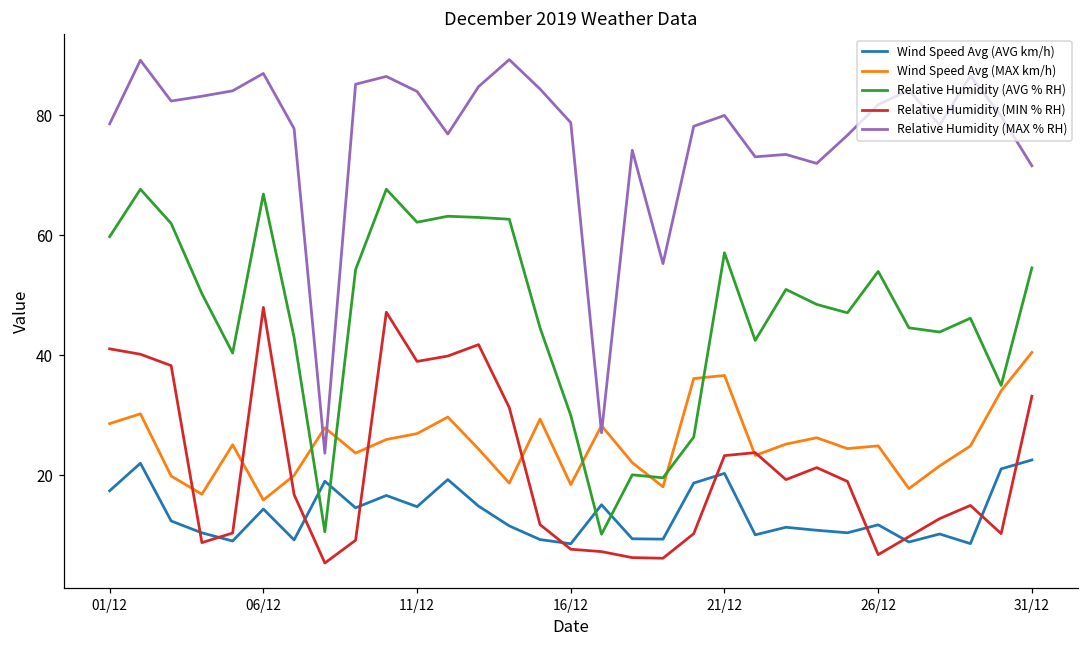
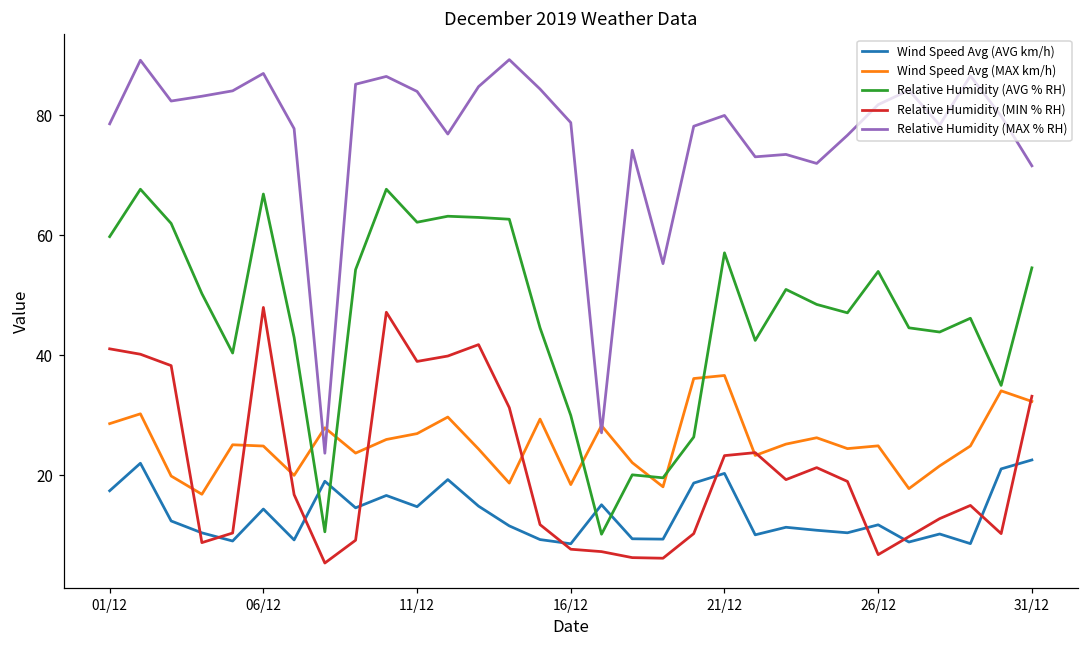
Wind Speed Avg (MAX km/h), 06/12: 16 -> 25
Wind Speed Avg (MAX km/h), 31/12: 41 -> 32
